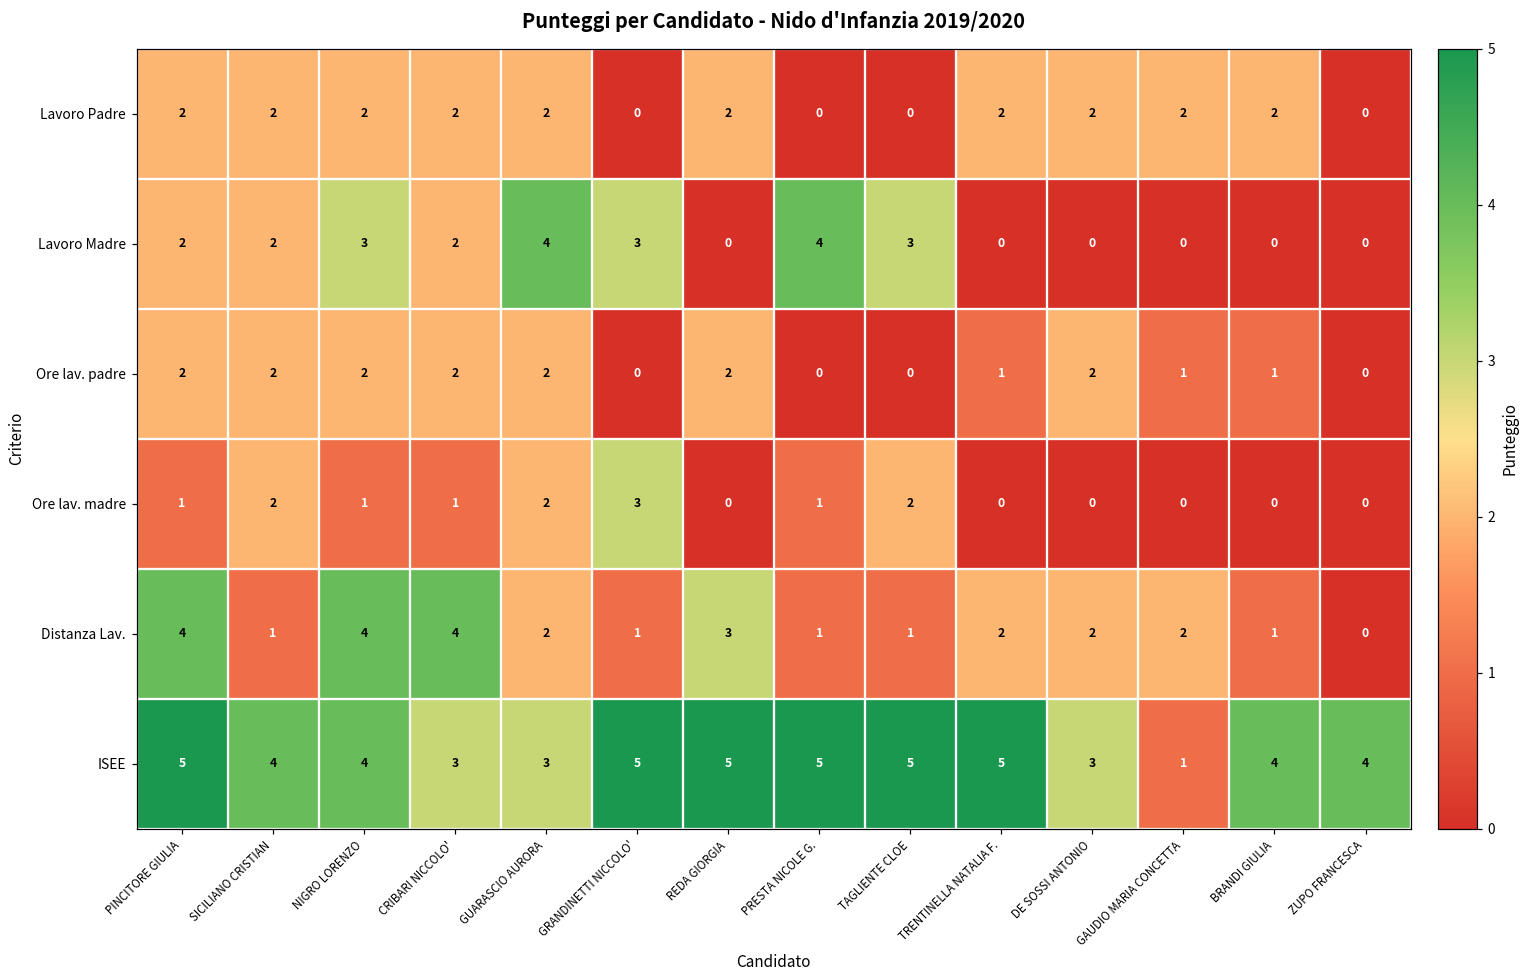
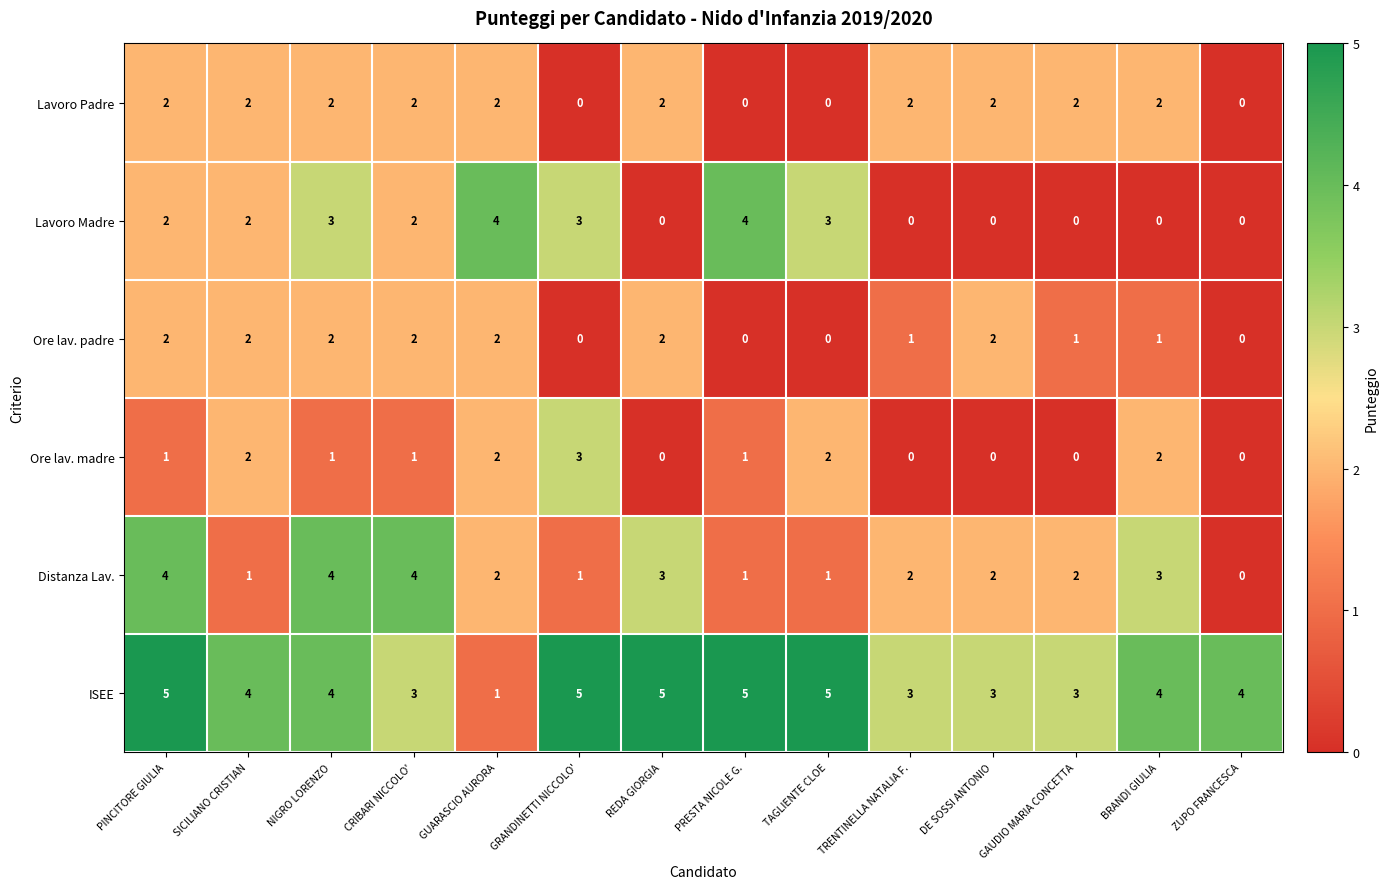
Ore lav. madre, BRANDI GIULIA: 0 -> 2
Distanza Lav., BRANDI GIULIA: 1 -> 3
ISEE, GUARASCIO AURORA: 3 -> 1
ISEE, TRENTINELLA NATALIA F.: 5 -> 3
ISEE, GAUDIO MARIA CONCETTA: 1 -> 3
